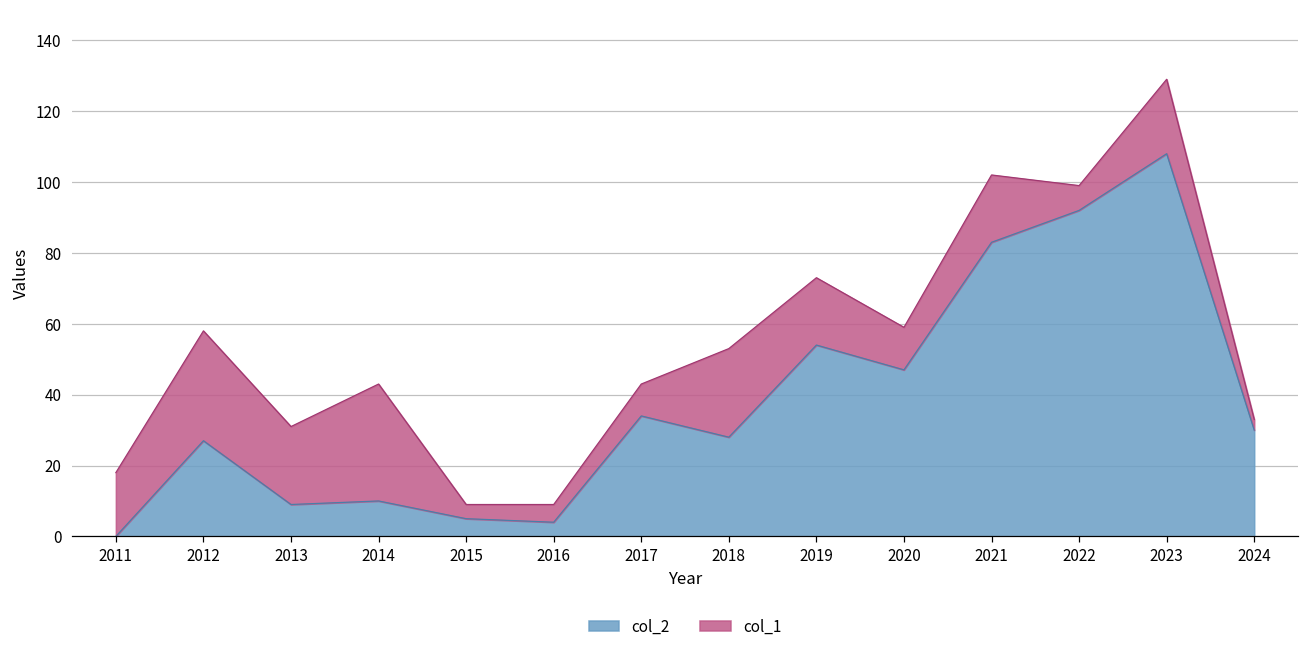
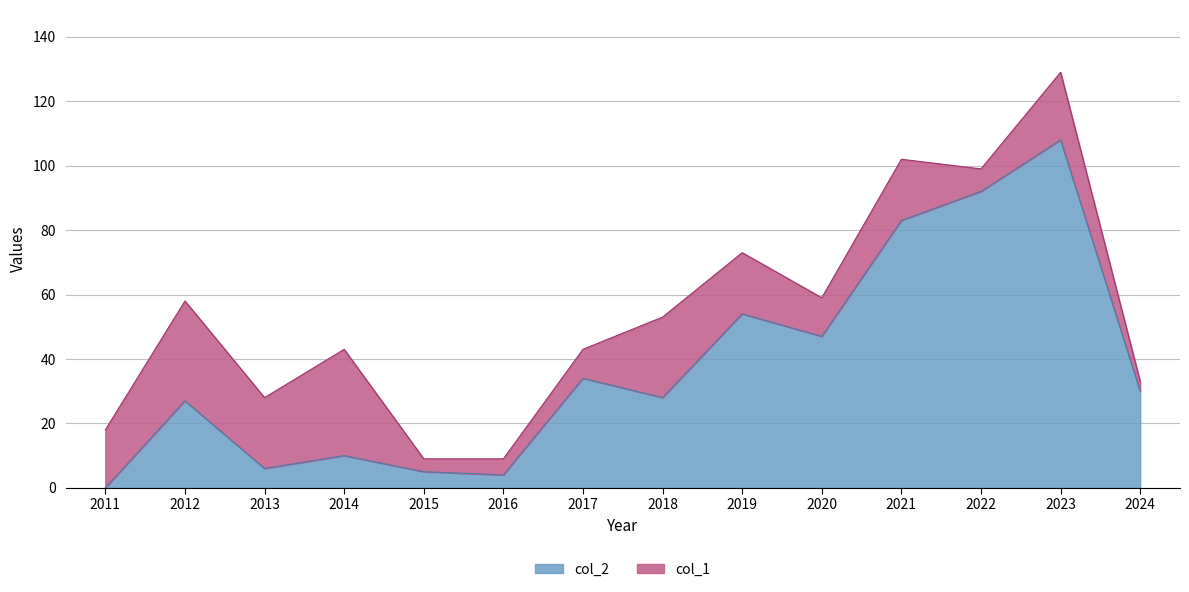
col_2, 2013: 9 -> 6
